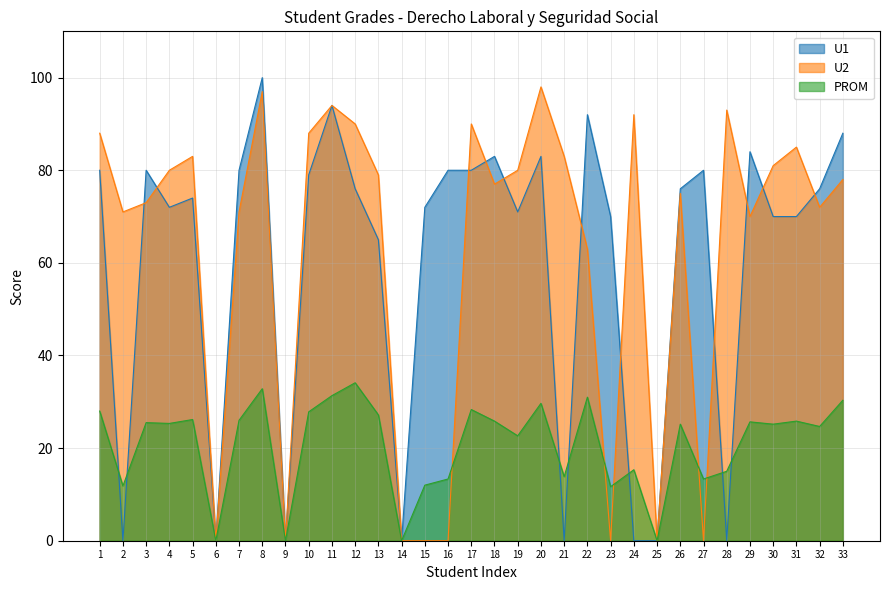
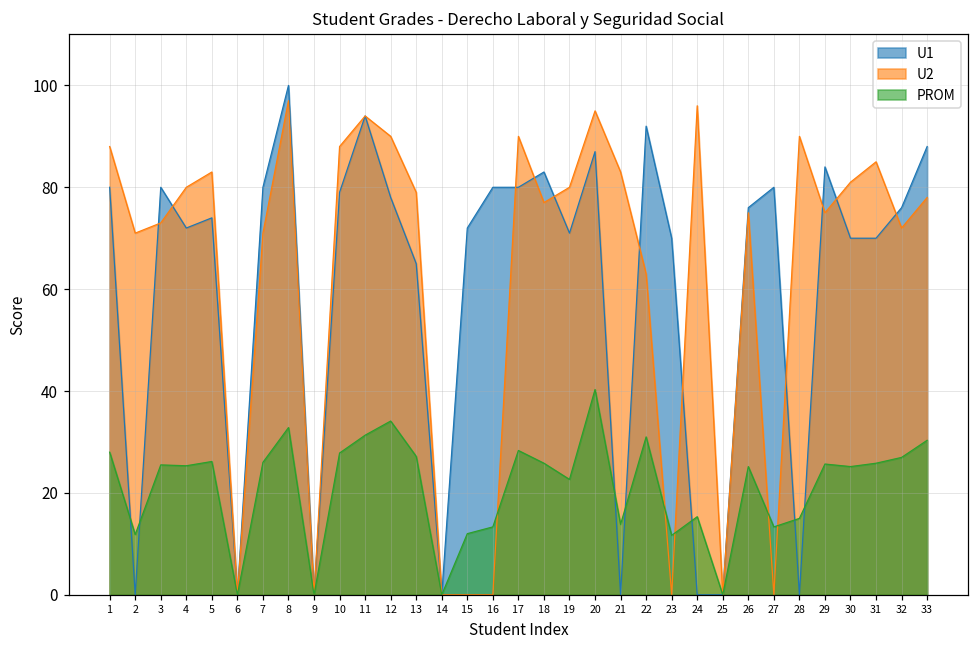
U1, 12: 76 -> 78
U1, 20: 83 -> 87
U2, 20: 98 -> 95
PROM, 20: 30 -> 40
U2, 24: 92 -> 96
U2, 28: 93 -> 90
U2, 29: 70 -> 75
PROM, 32: 25 -> 27
